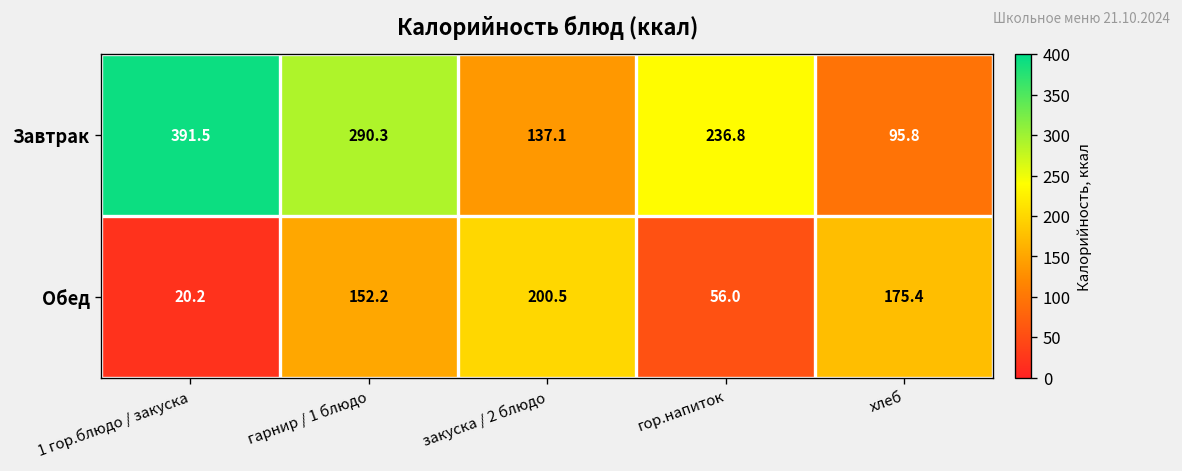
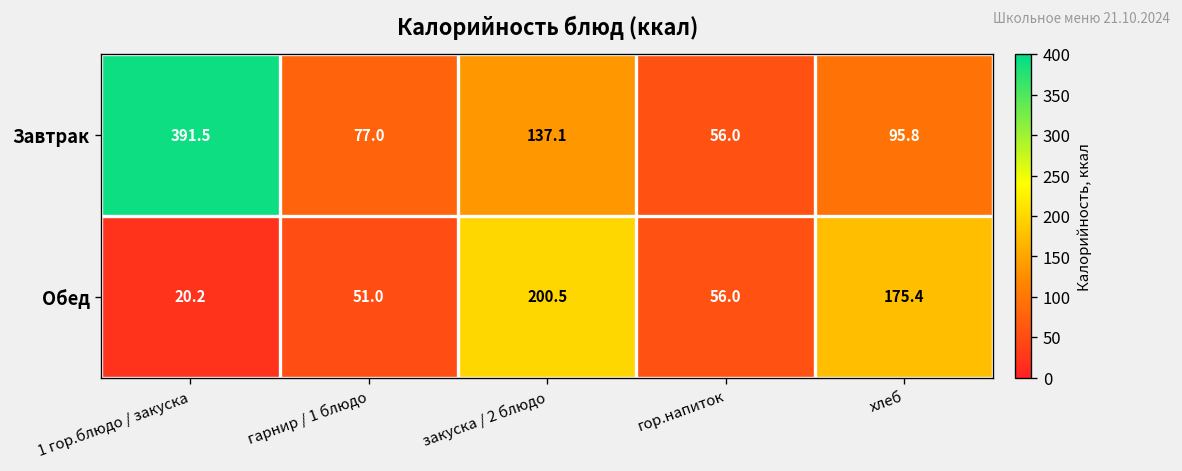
Завтрак, гарнир / 1 блюдо: 290.3 -> 77.0
Завтрак, гор.напиток: 236.8 -> 56.0
Обед, гарнир / 1 блюдо: 152.2 -> 51.0
